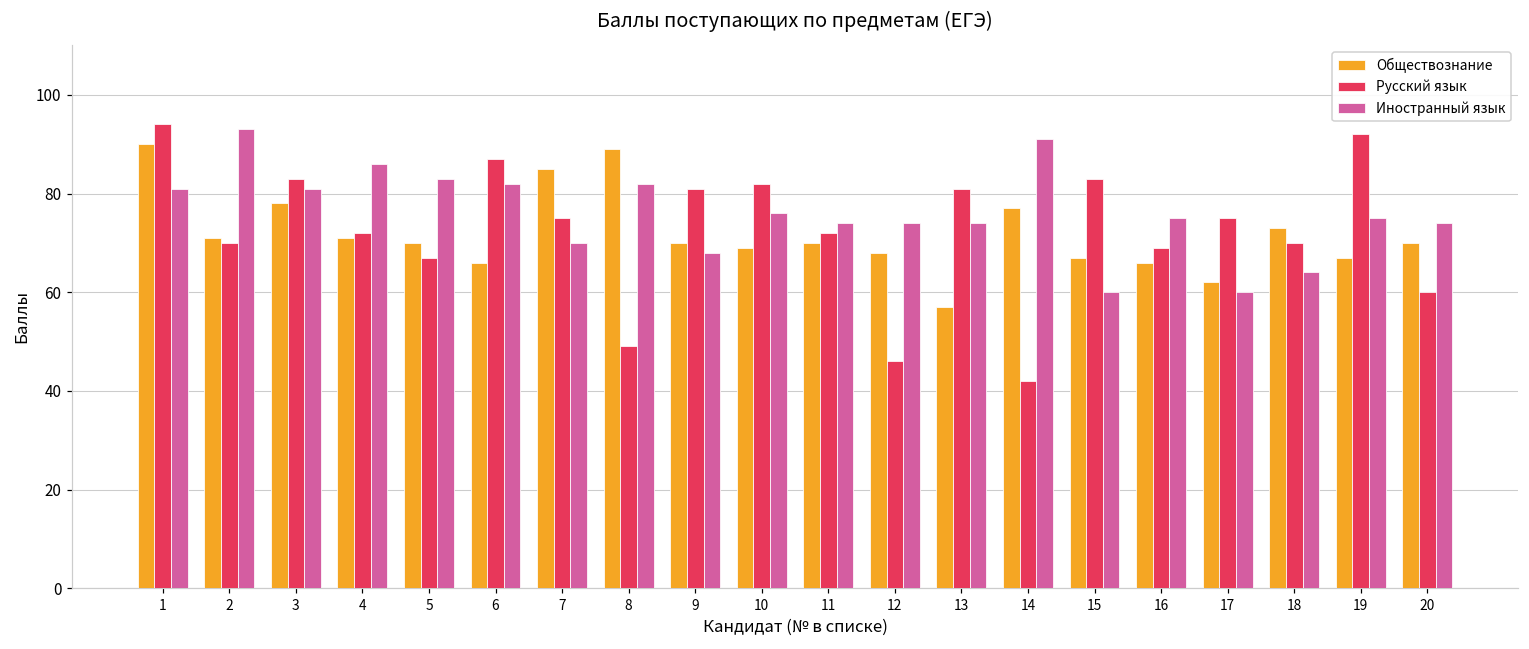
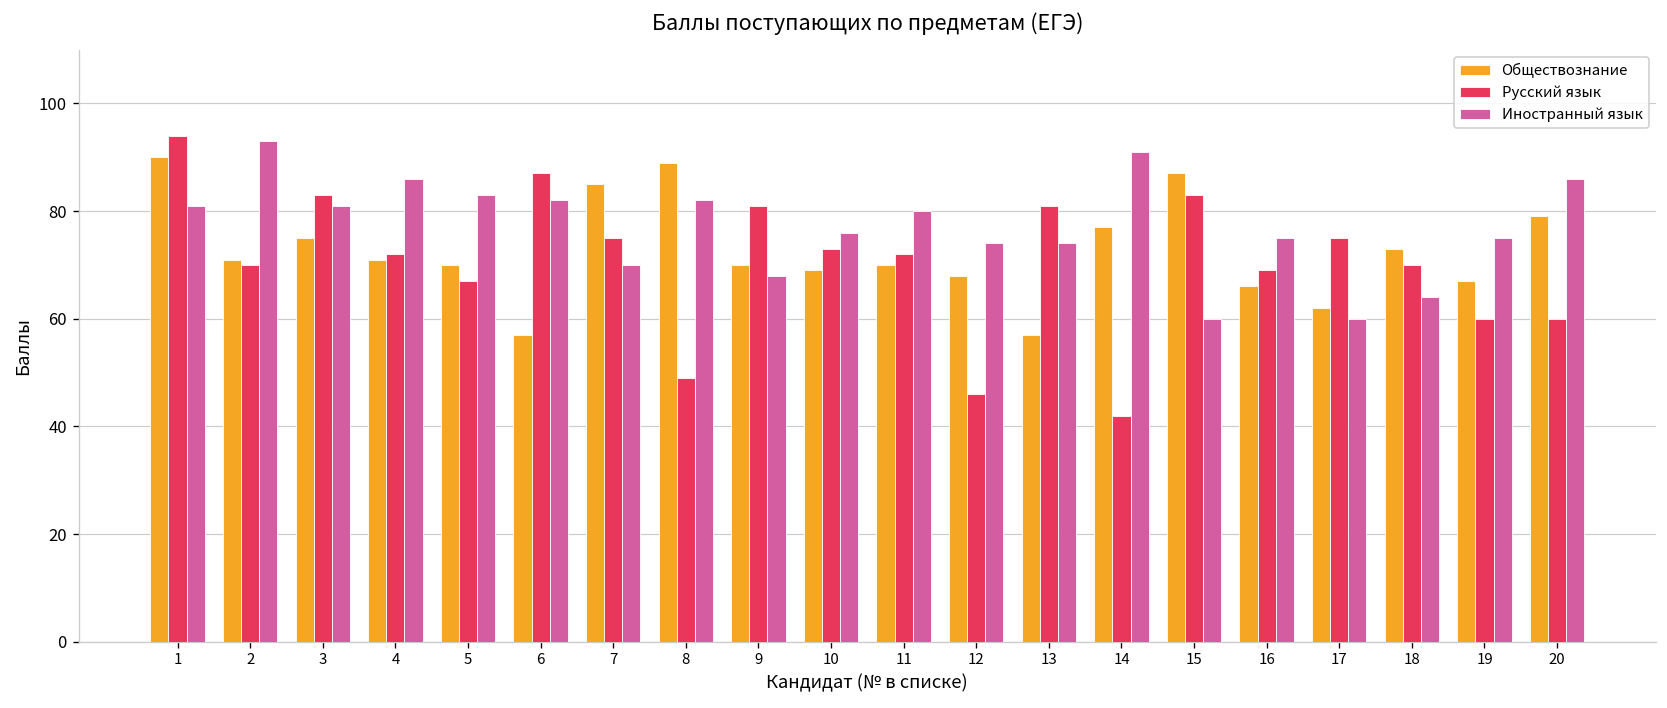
Обществознание, 3: 78 -> 75
Обществознание, 6: 66 -> 57
Русский язык, 10: 82 -> 73
Иностранный язык, 11: 74 -> 80
Обществознание, 15: 67 -> 87
Русский язык, 19: 92 -> 60
Обществознание, 20: 70 -> 79
Иностранный язык, 20: 74 -> 86
